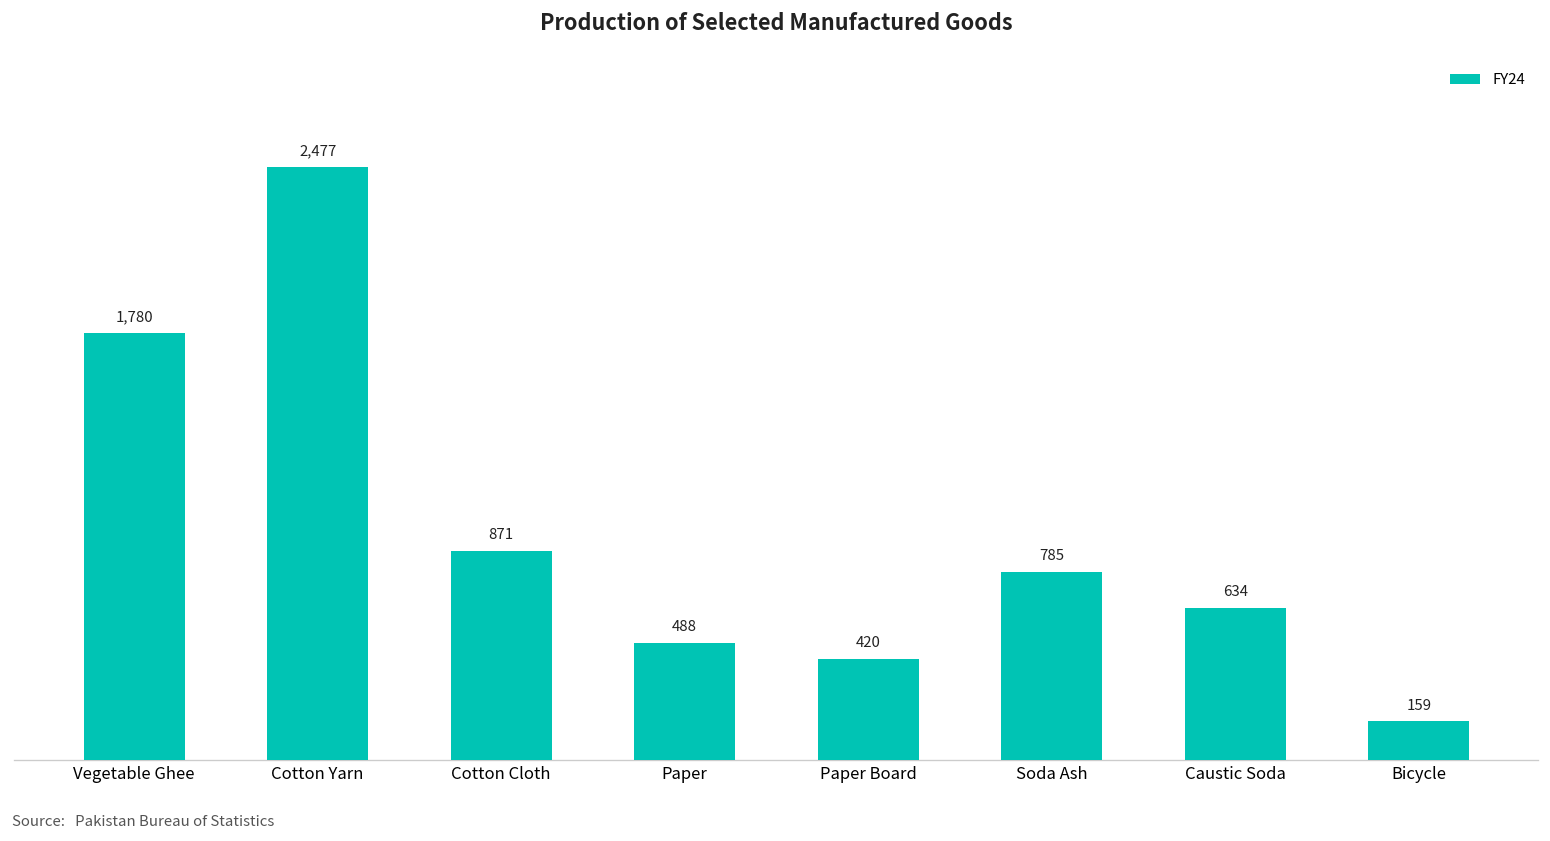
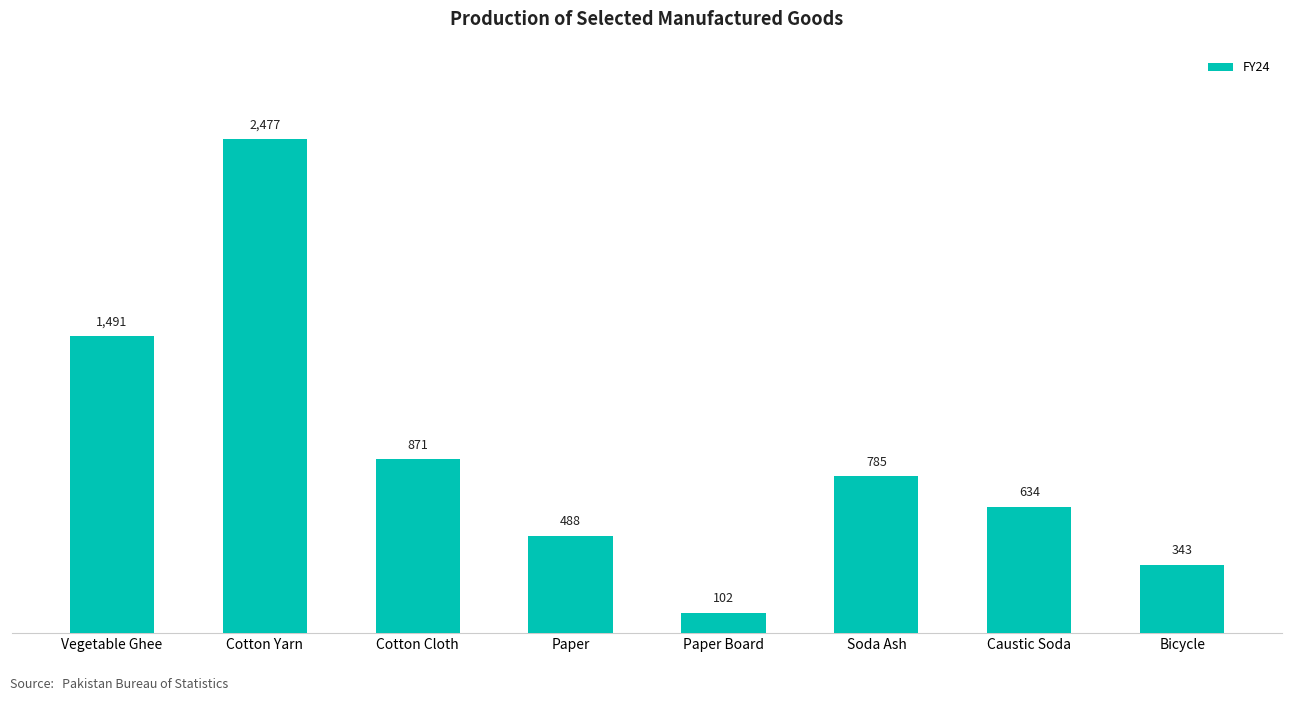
Vegetable Ghee: 1,780 -> 1,491
Paper Board: 420 -> 102
Bicycle: 159 -> 343
